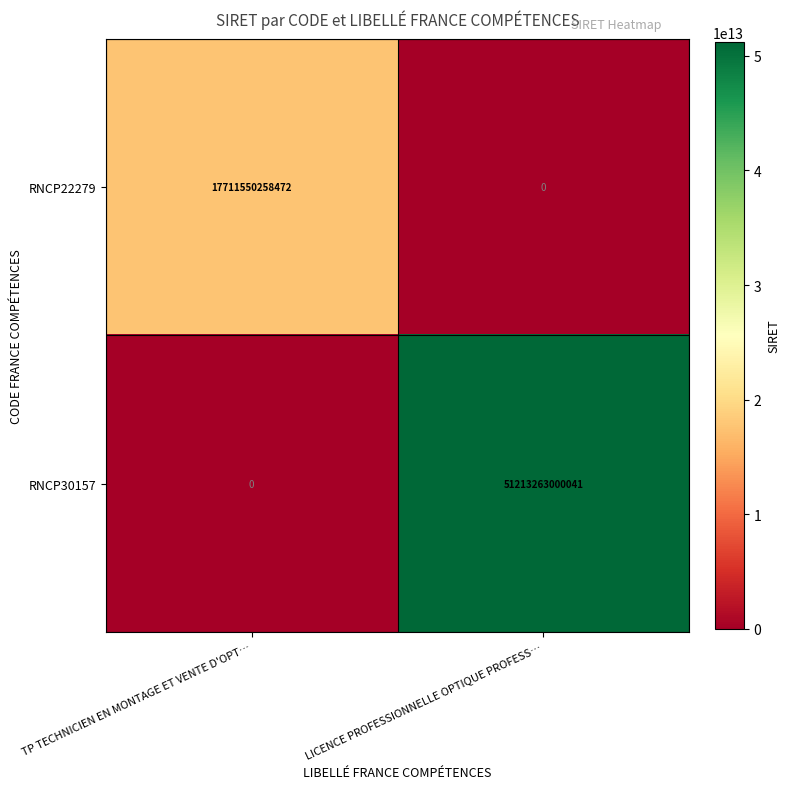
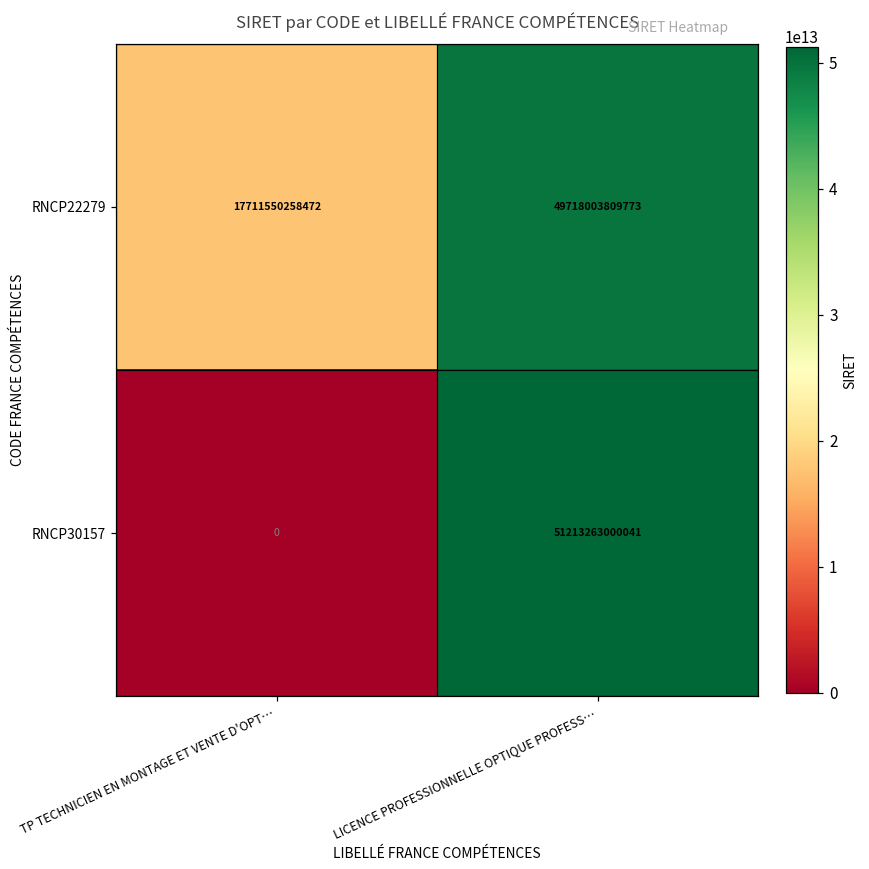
RNCP22279, LICENCE PROFESSIONNELLE OPTIQUE PROFESS…: 0 -> 49718003809773
